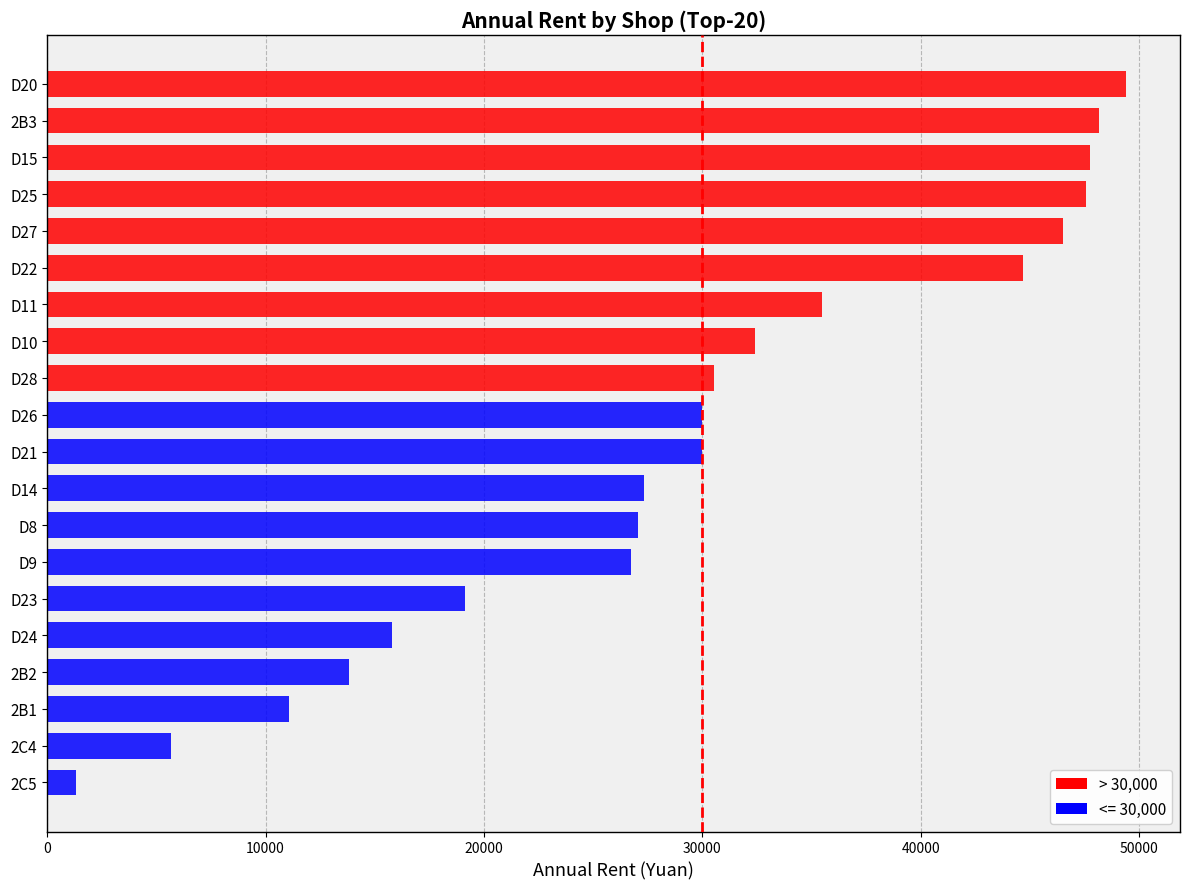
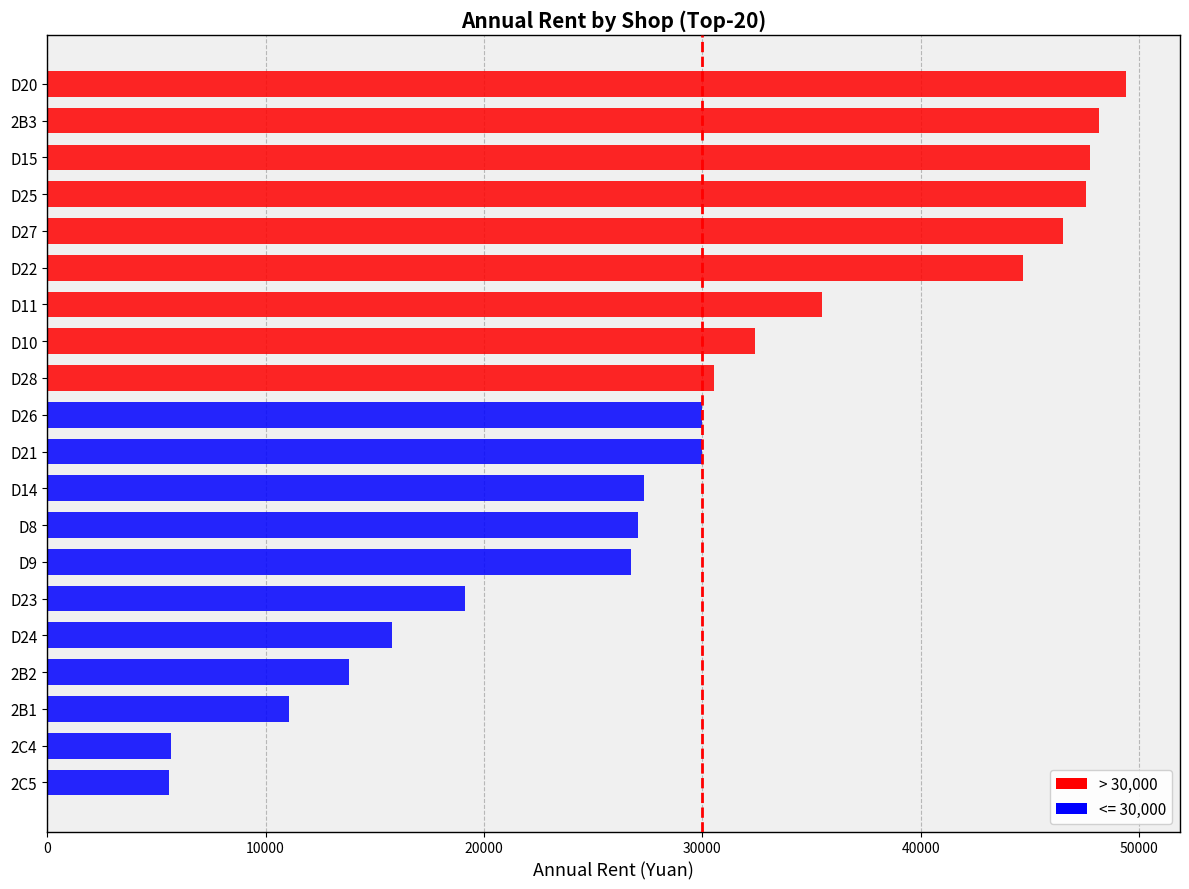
2C5: 1300 -> 5600
